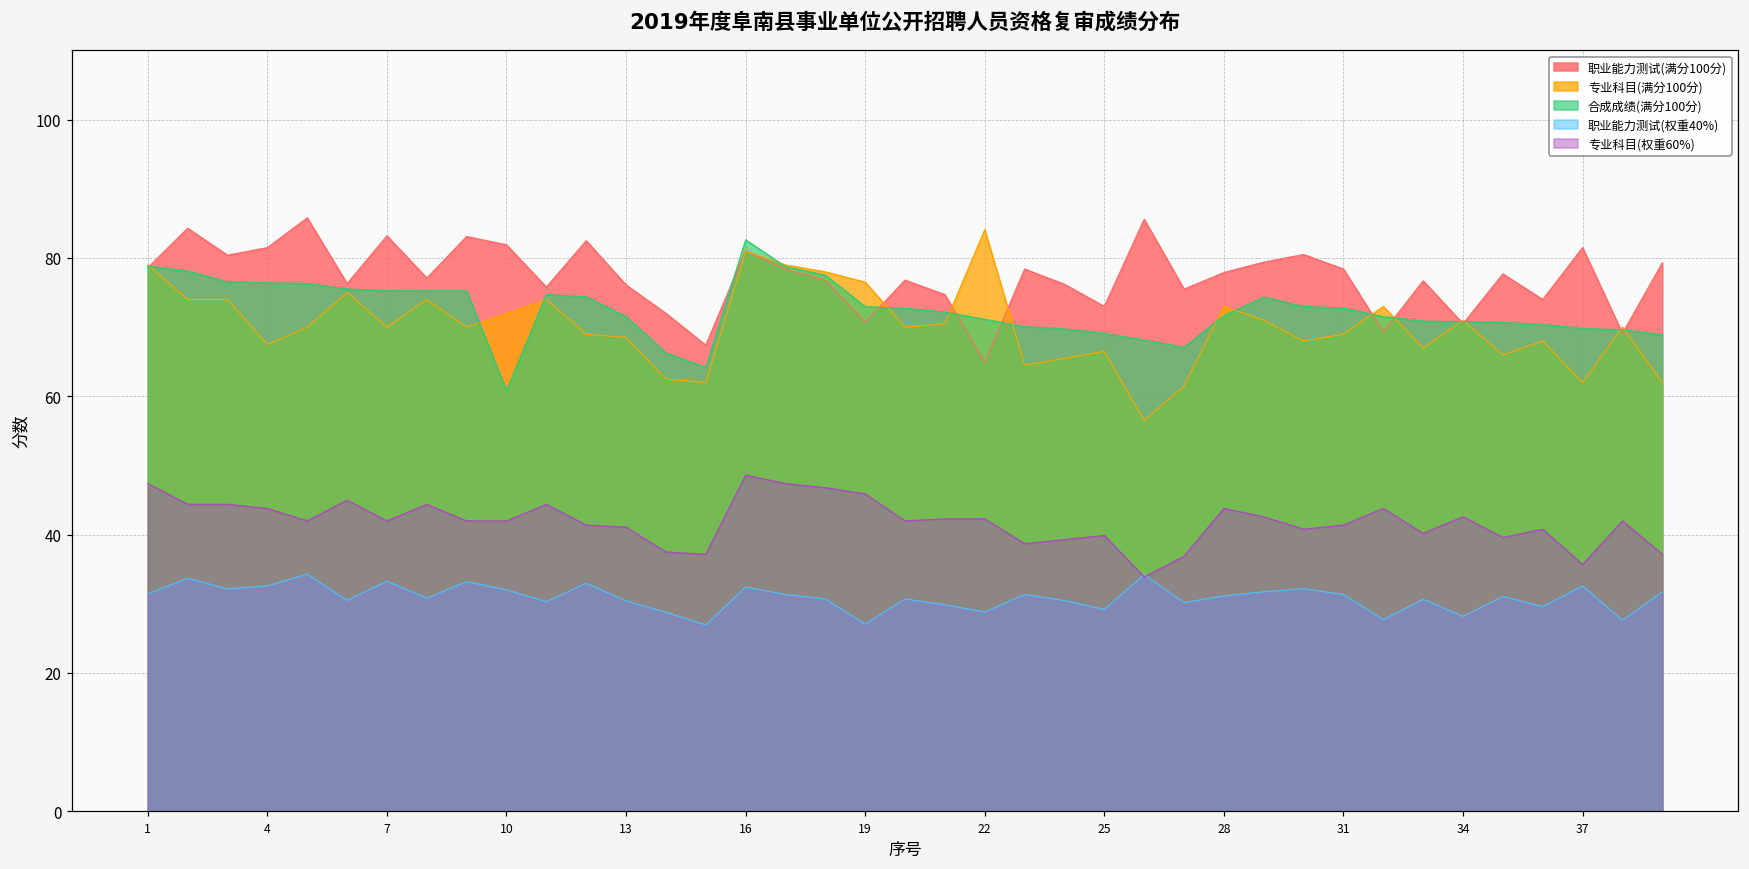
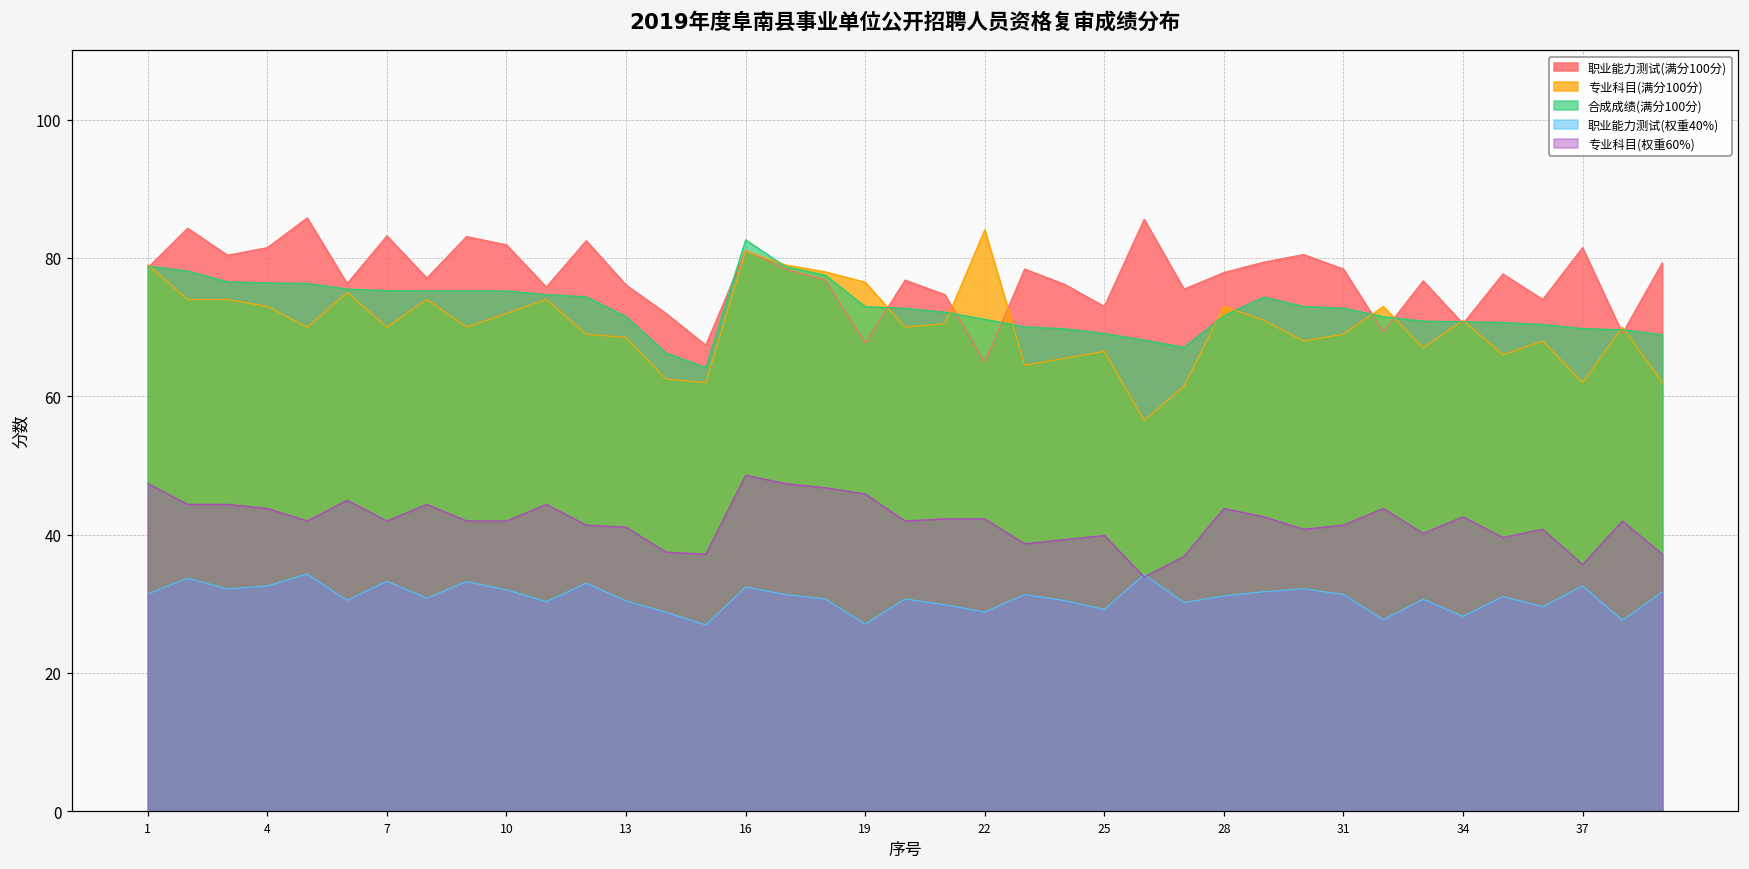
专业科目(满分100分), 4: 68 -> 73
合成成绩(满分100分), 10: 61 -> 75
职业能力测试(满分100分), 19: 71 -> 68
